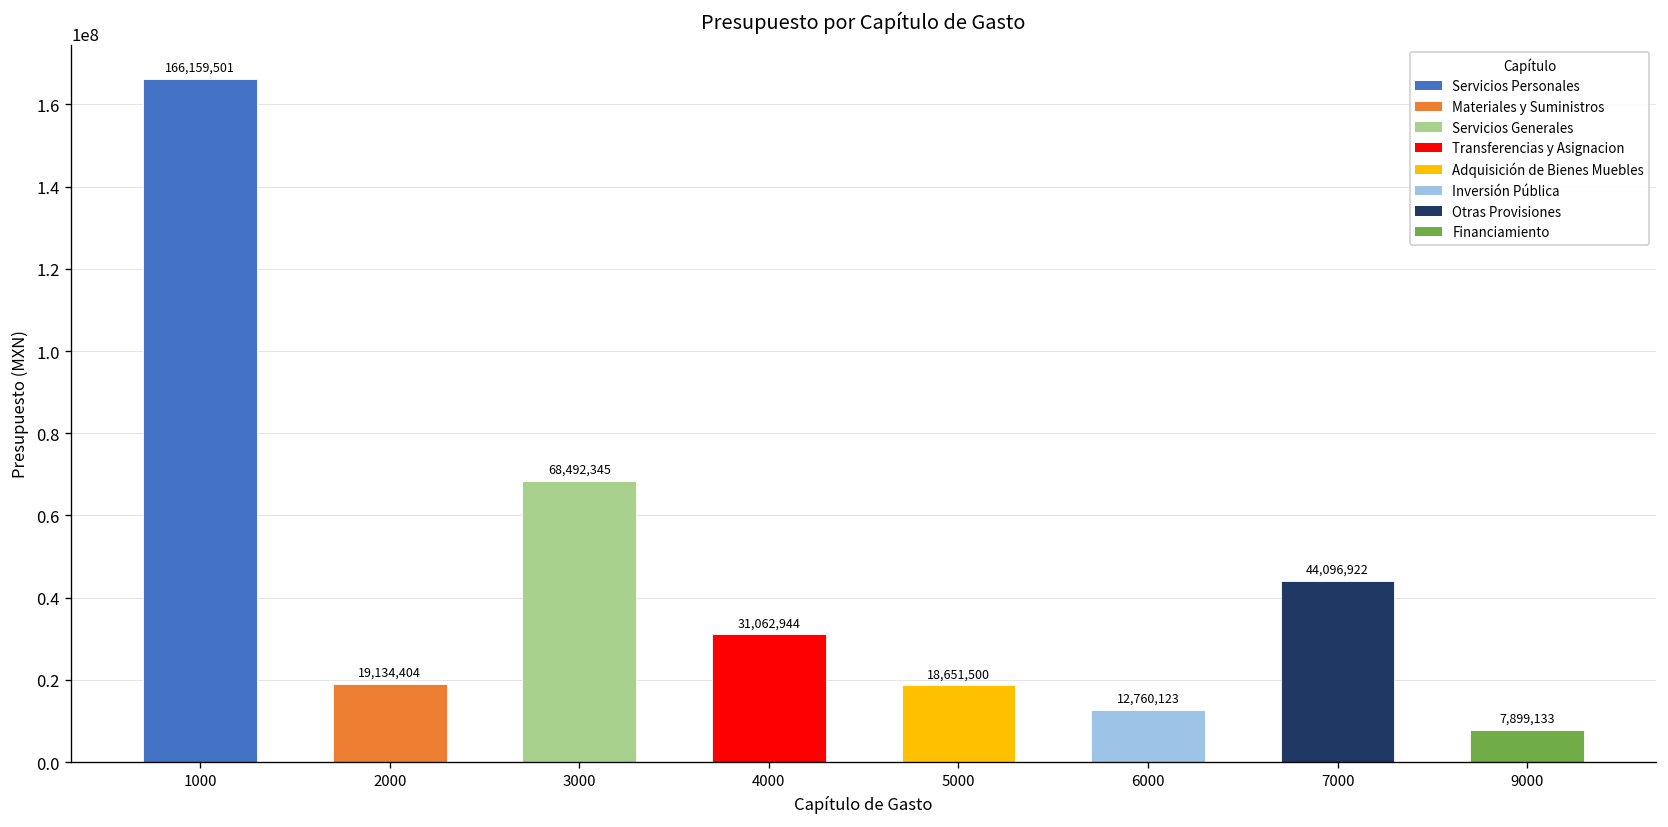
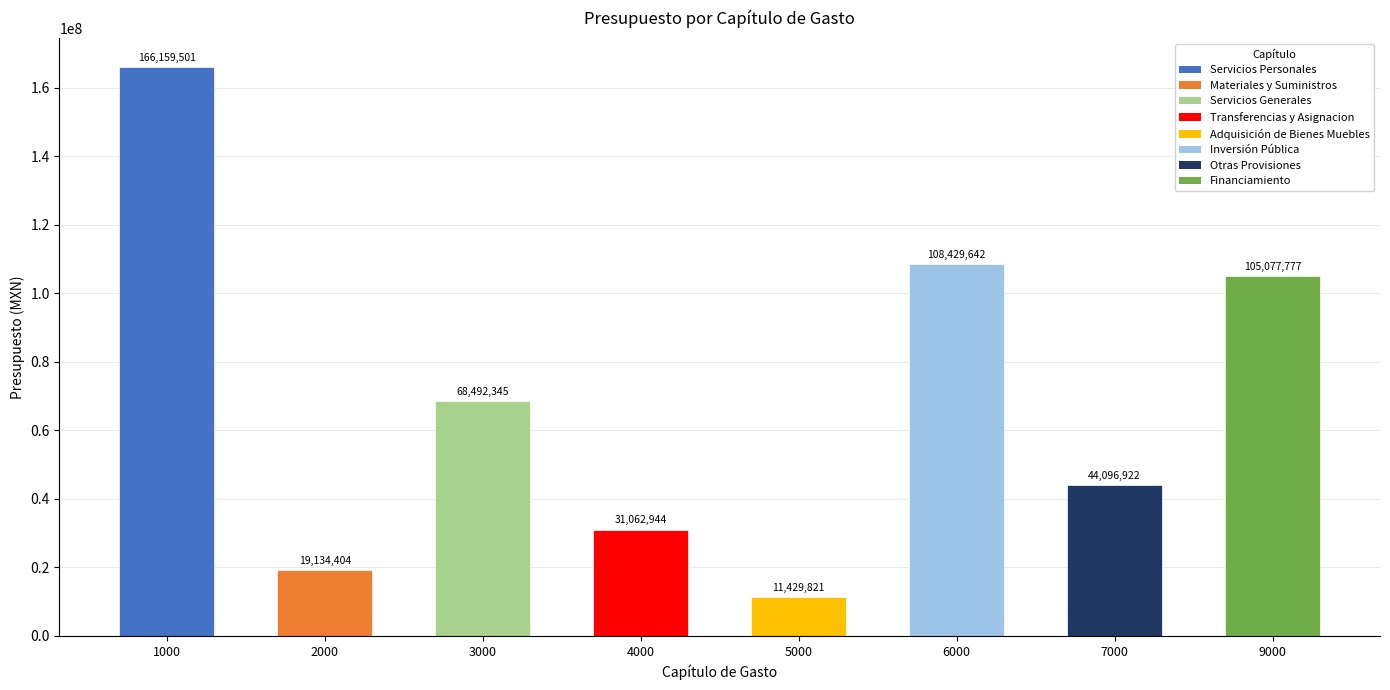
5000: 18,651,500 -> 11,429,821
6000: 12,760,123 -> 108,429,642
9000: 7,899,133 -> 105,077,777
